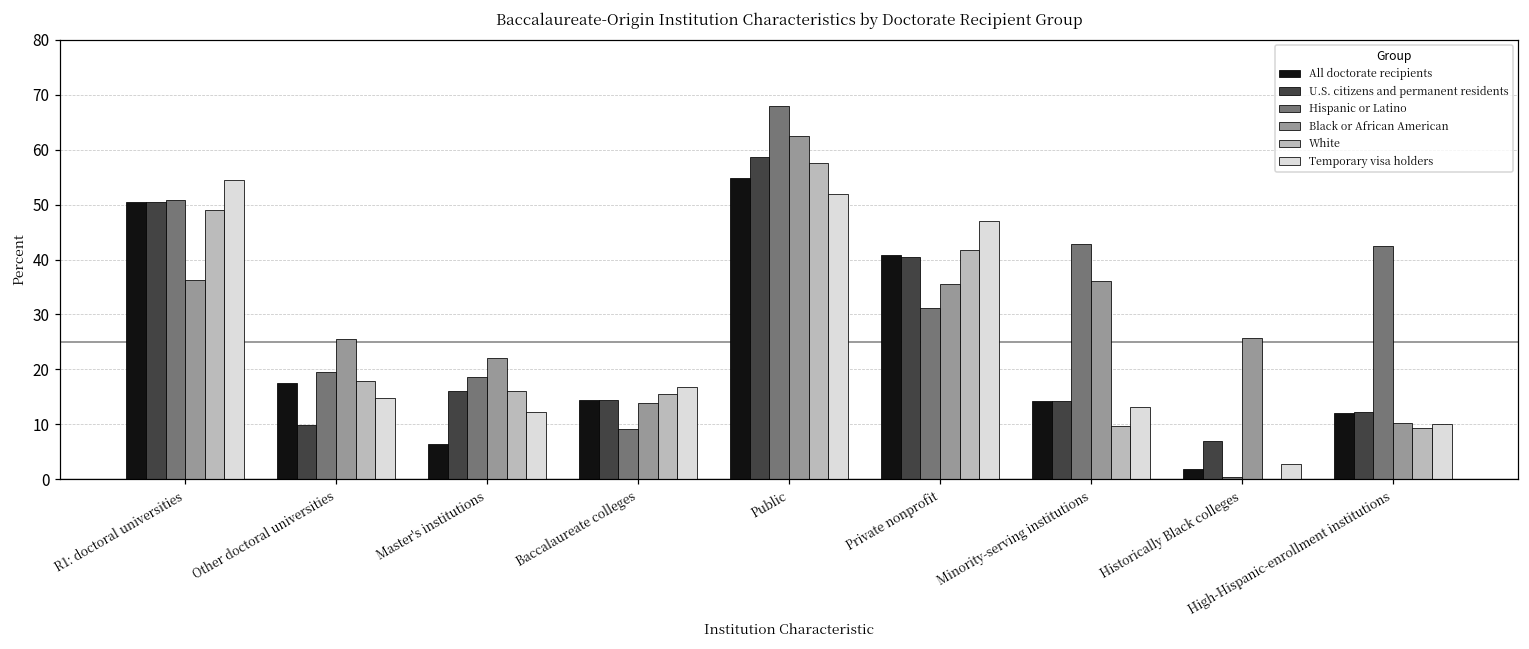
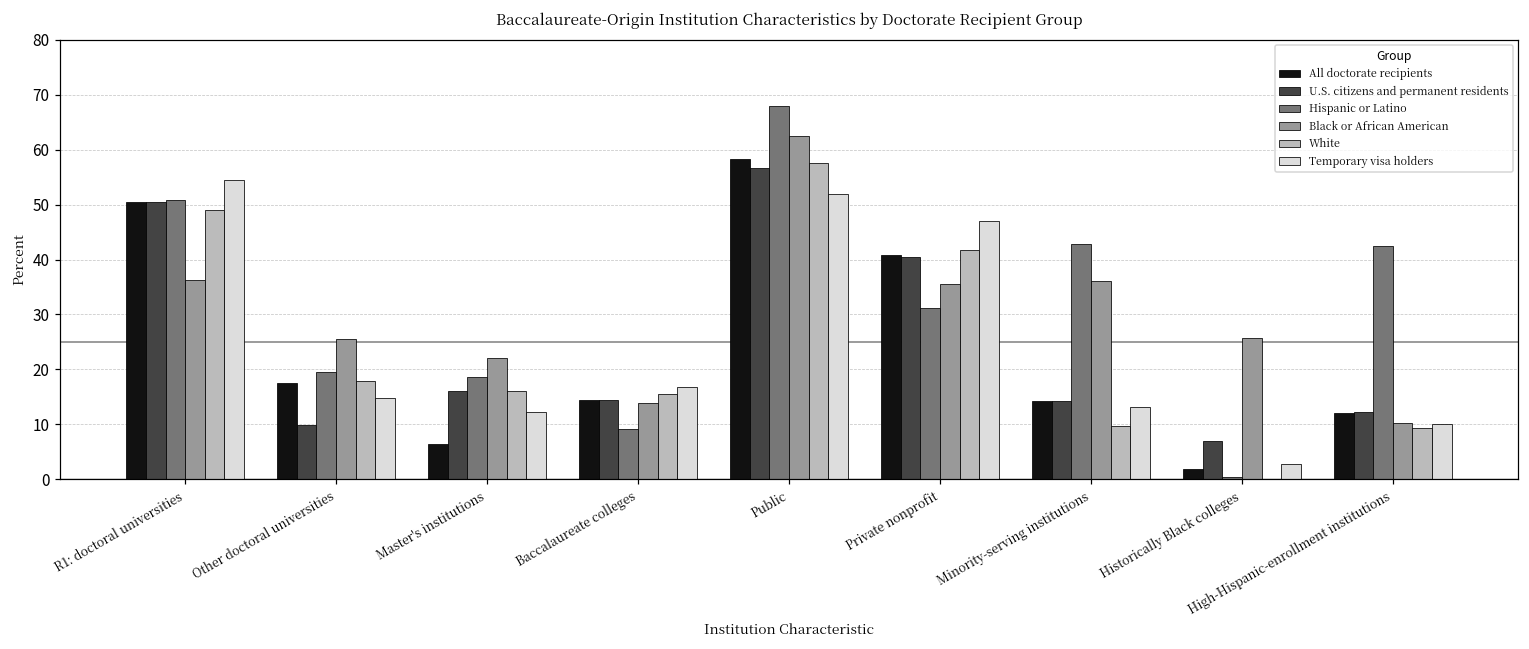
All doctorate recipients, Public: 55 -> 58
U.S. citizens and permanent residents, Public: 59 -> 57
